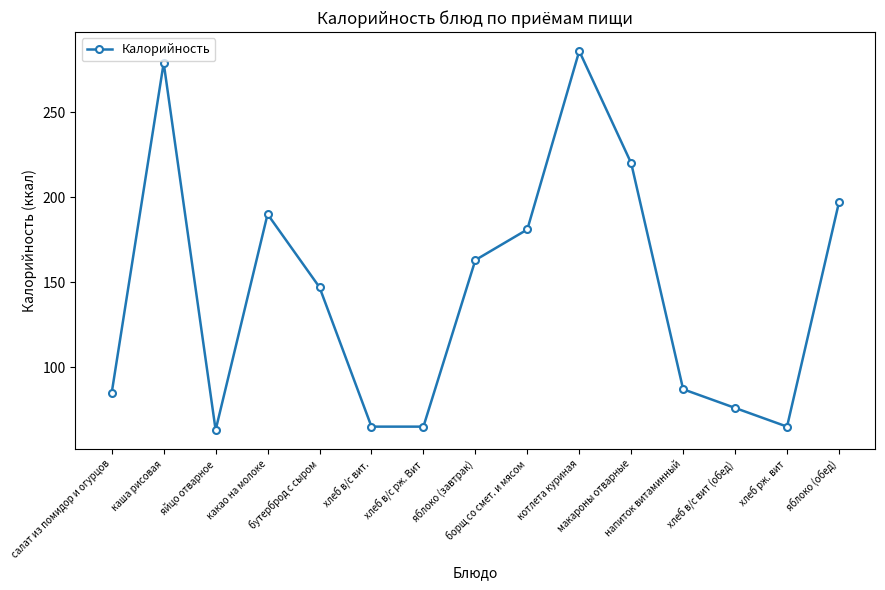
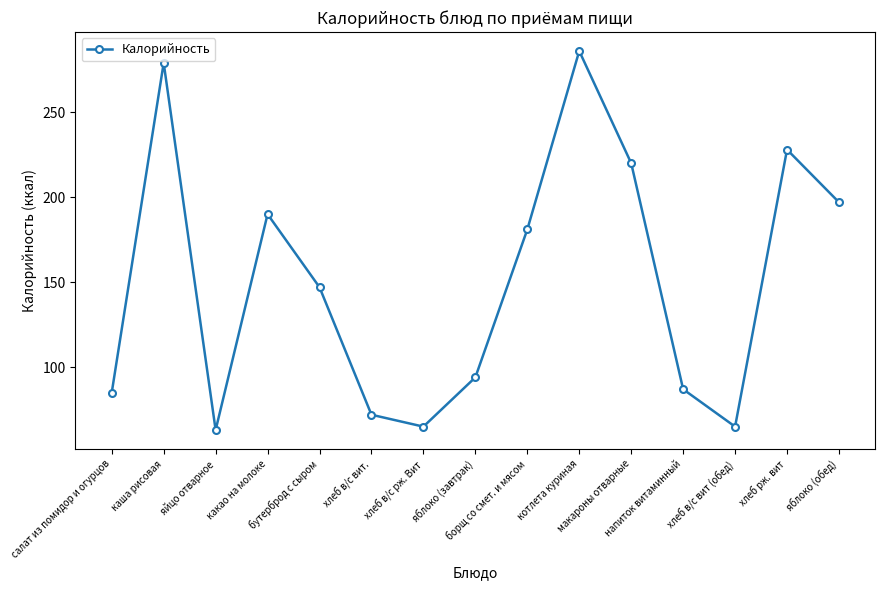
хлеб в/с вит.: 65 -> 72
яблоко (завтрак): 163 -> 94
хлеб в/с вит (обед): 76 -> 65
хлеб рж. вит: 65 -> 228
